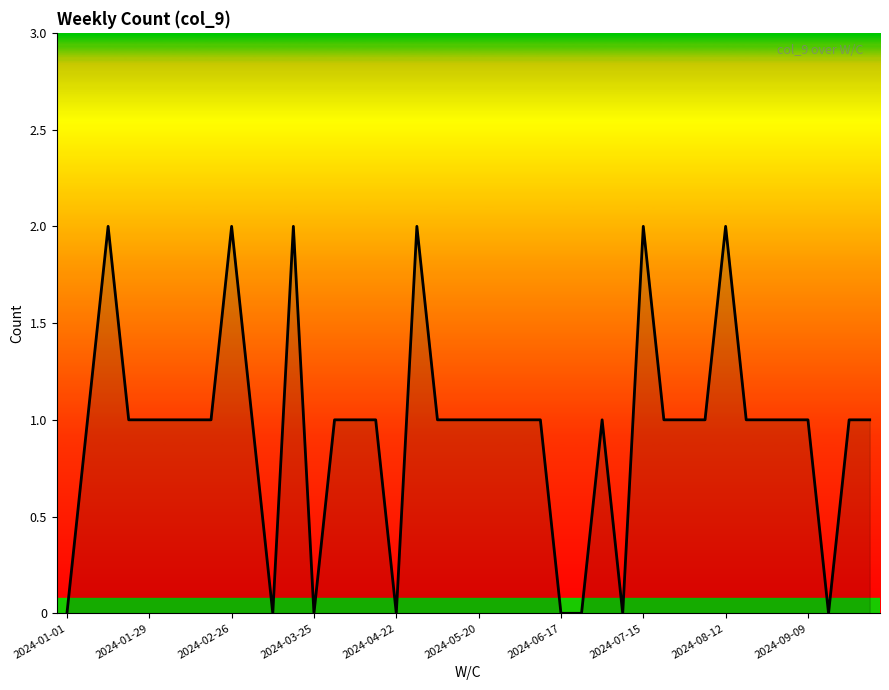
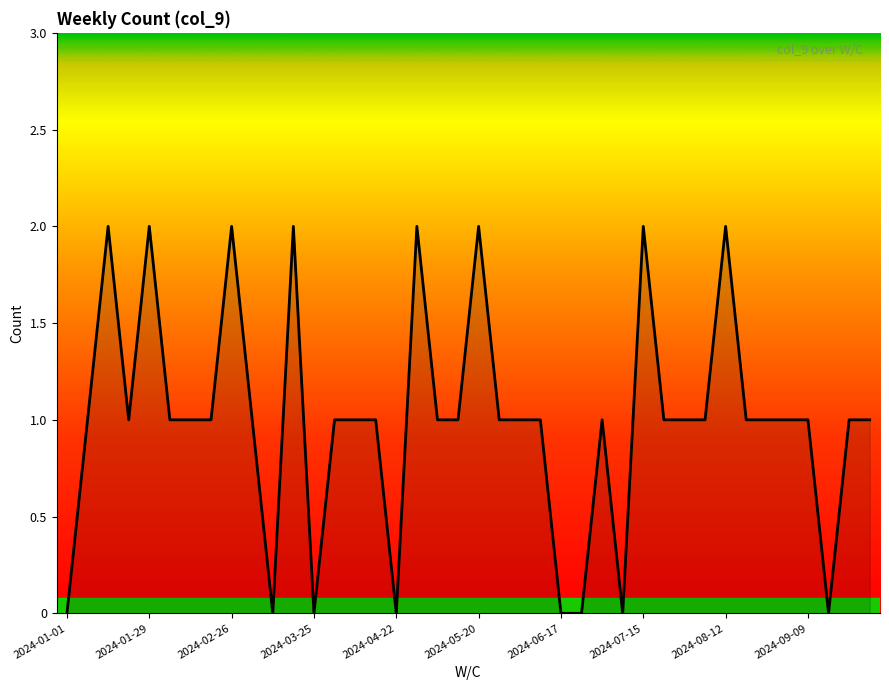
2024-01-29: 1 -> 2
2024-05-20: 1 -> 2
